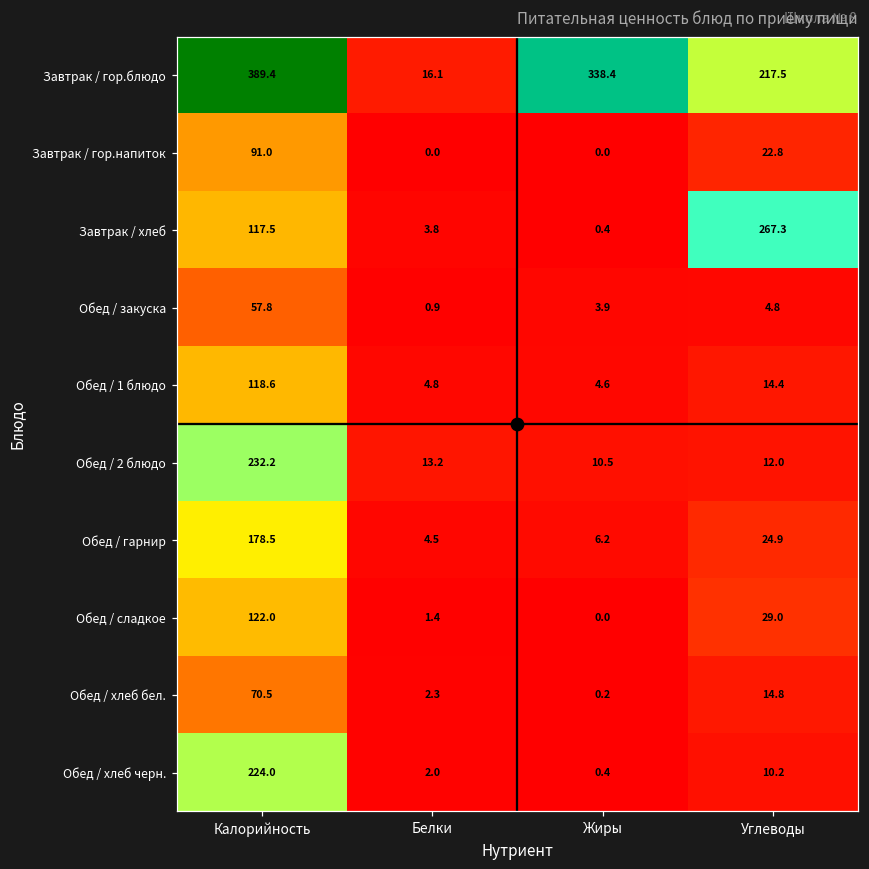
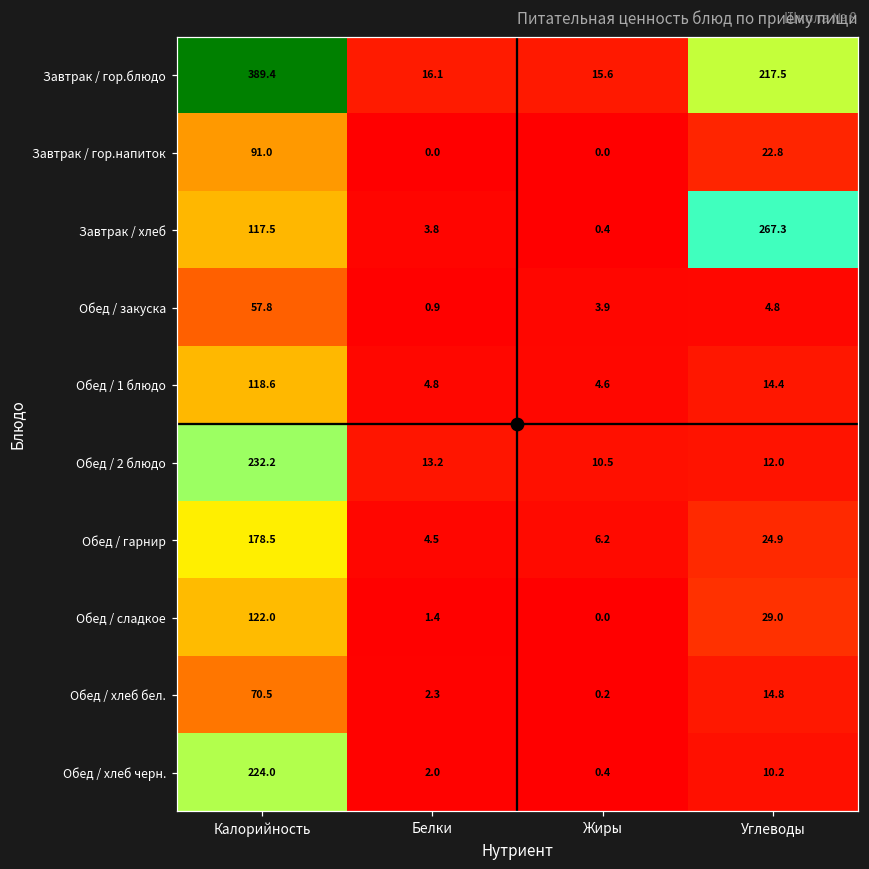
Завтрак / гор.блюдо, Жиры: 338.4 -> 15.6
